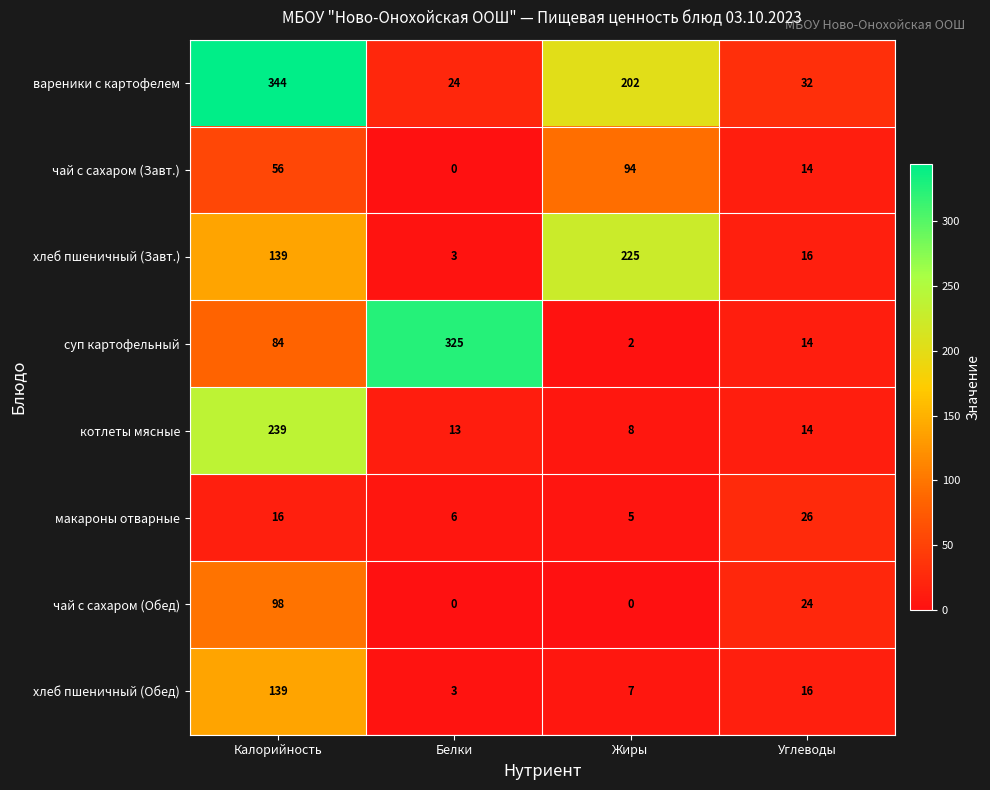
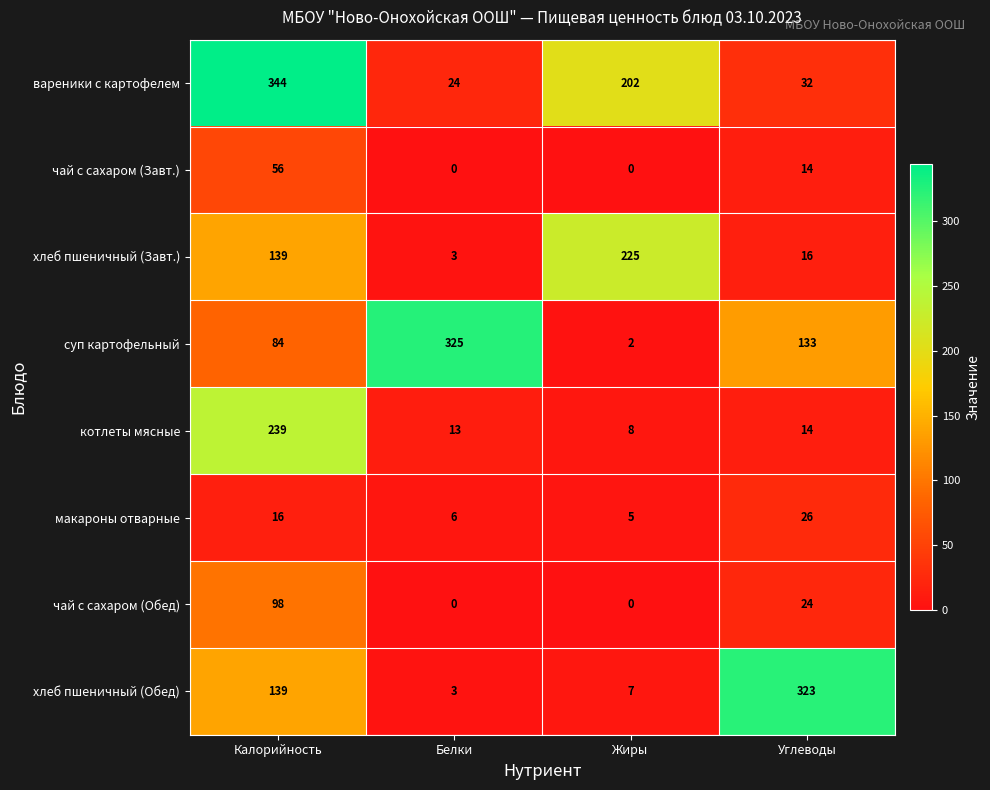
чай с сахаром (Завт.), Жиры: 94 -> 0
суп картофельный, Углеводы: 14 -> 133
хлеб пшеничный (Обед), Углеводы: 16 -> 323
